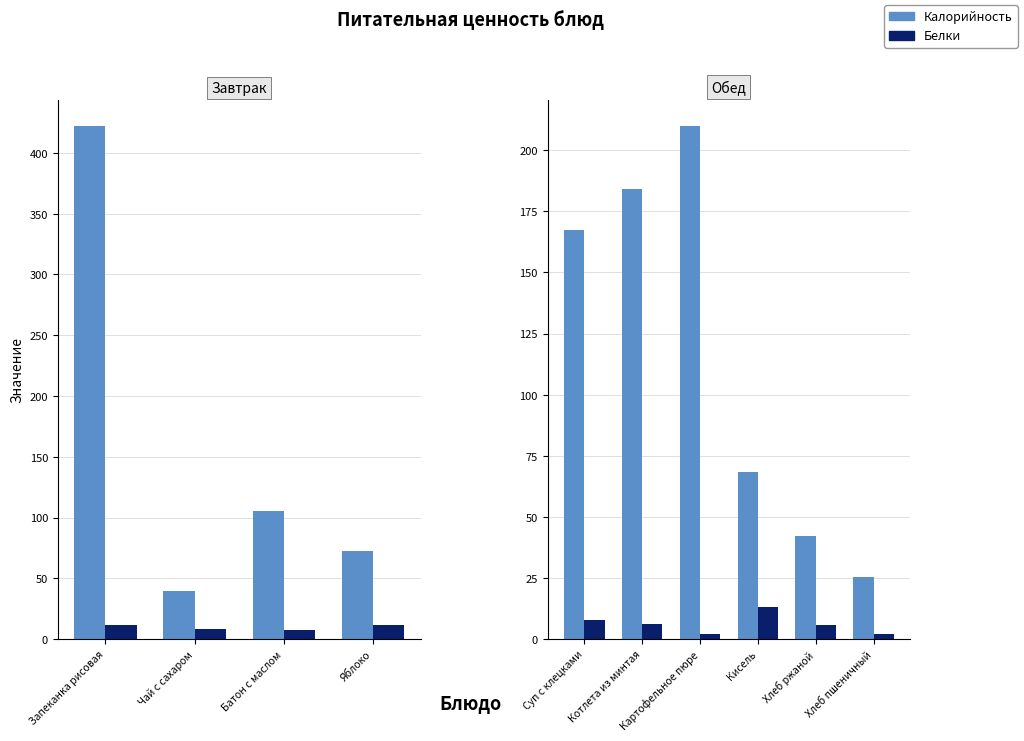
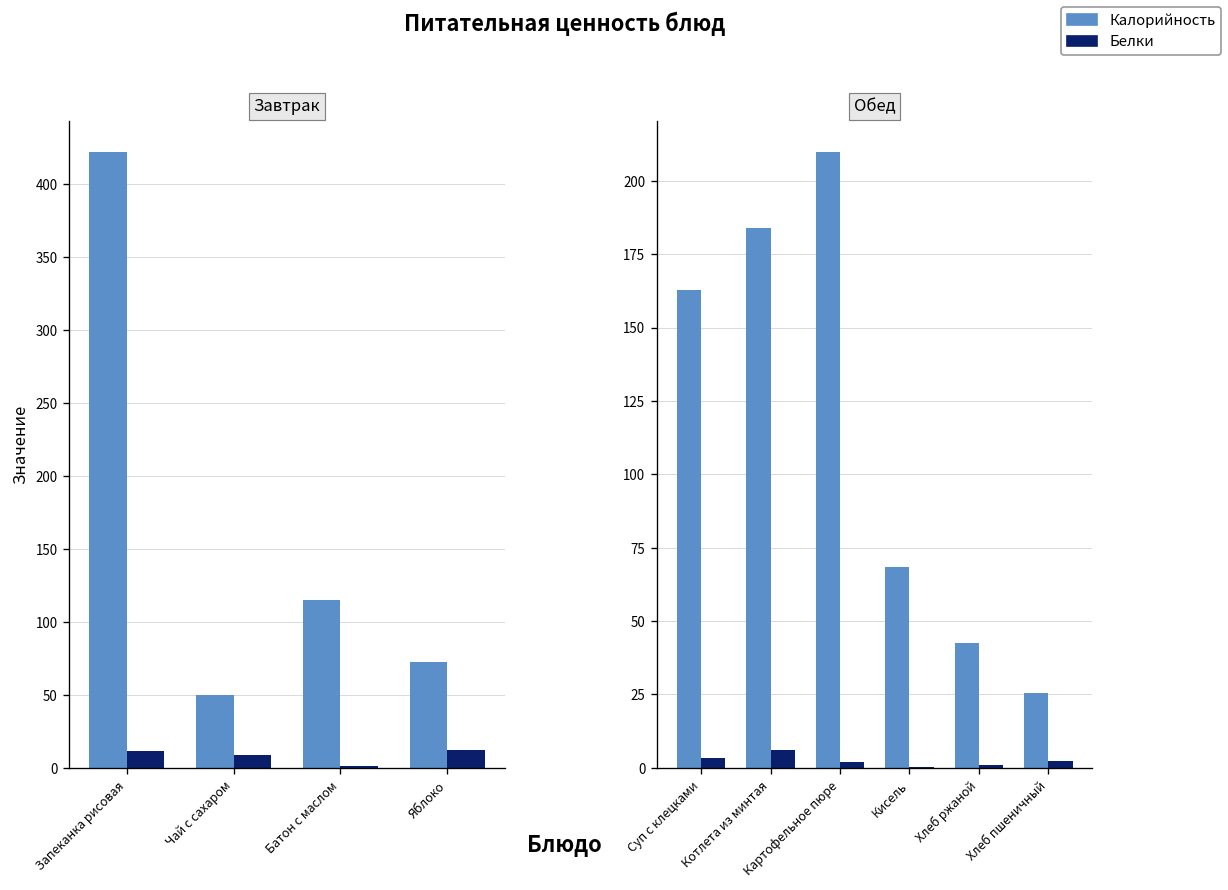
Завтрак, Калорийность, Чай с сахаром: 40 -> 50
Завтрак, Калорийность, Батон с маслом: 105 -> 115
Завтрак, Белки, Батон с маслом: 8 -> 1
Обед, Калорийность, Суп с клецками: 167 -> 163
Обед, Белки, Суп с клецками: 8 -> 3
Обед, Белки, Кисель: 13 -> 0
Обед, Белки, Хлеб ржаной: 6 -> 1
